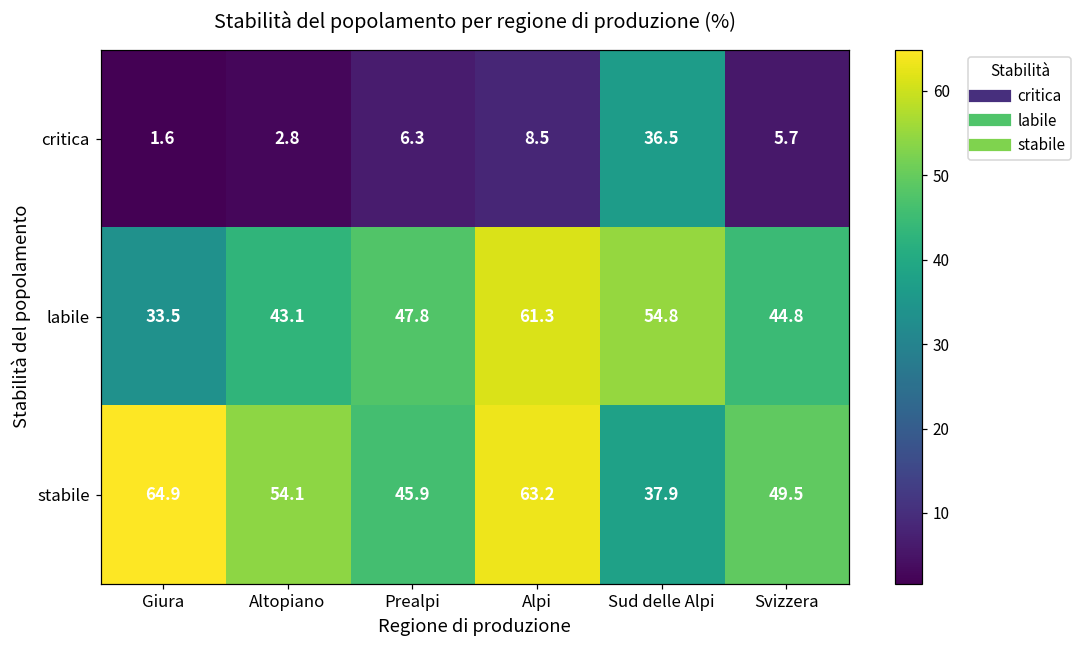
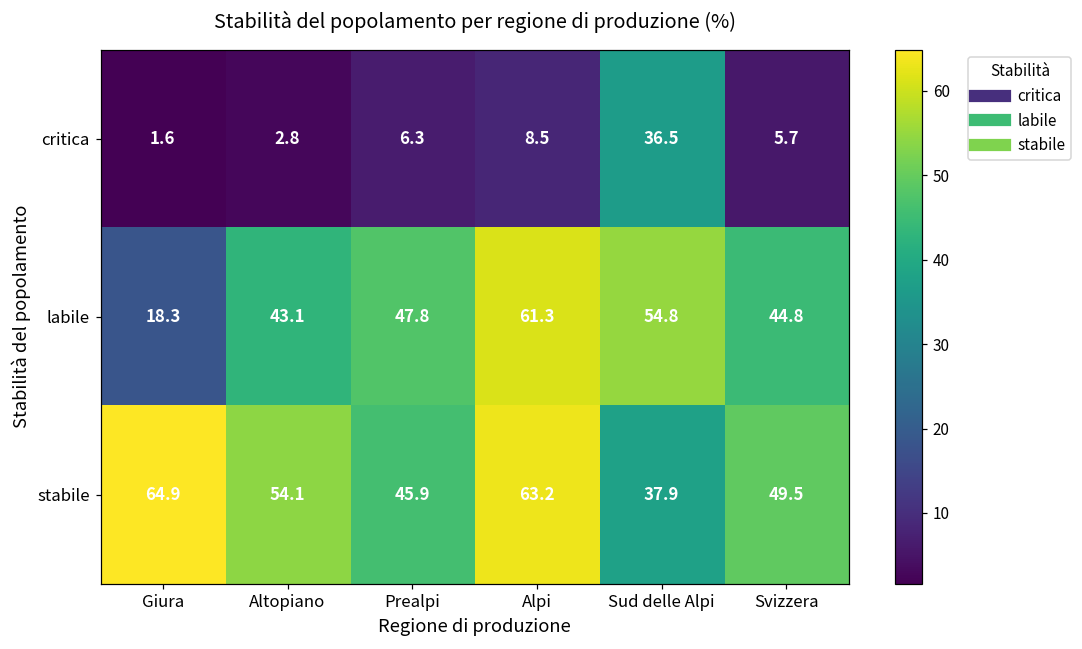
labile, Giura: 33.5 -> 18.3
